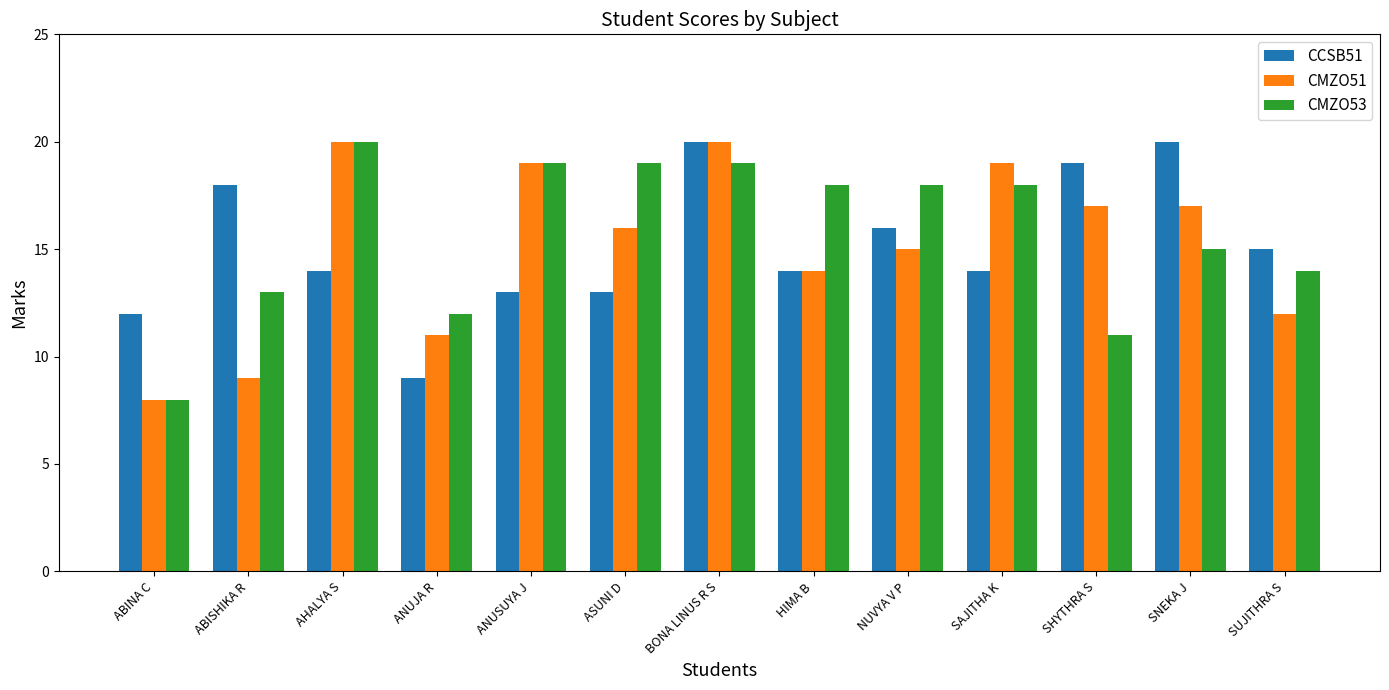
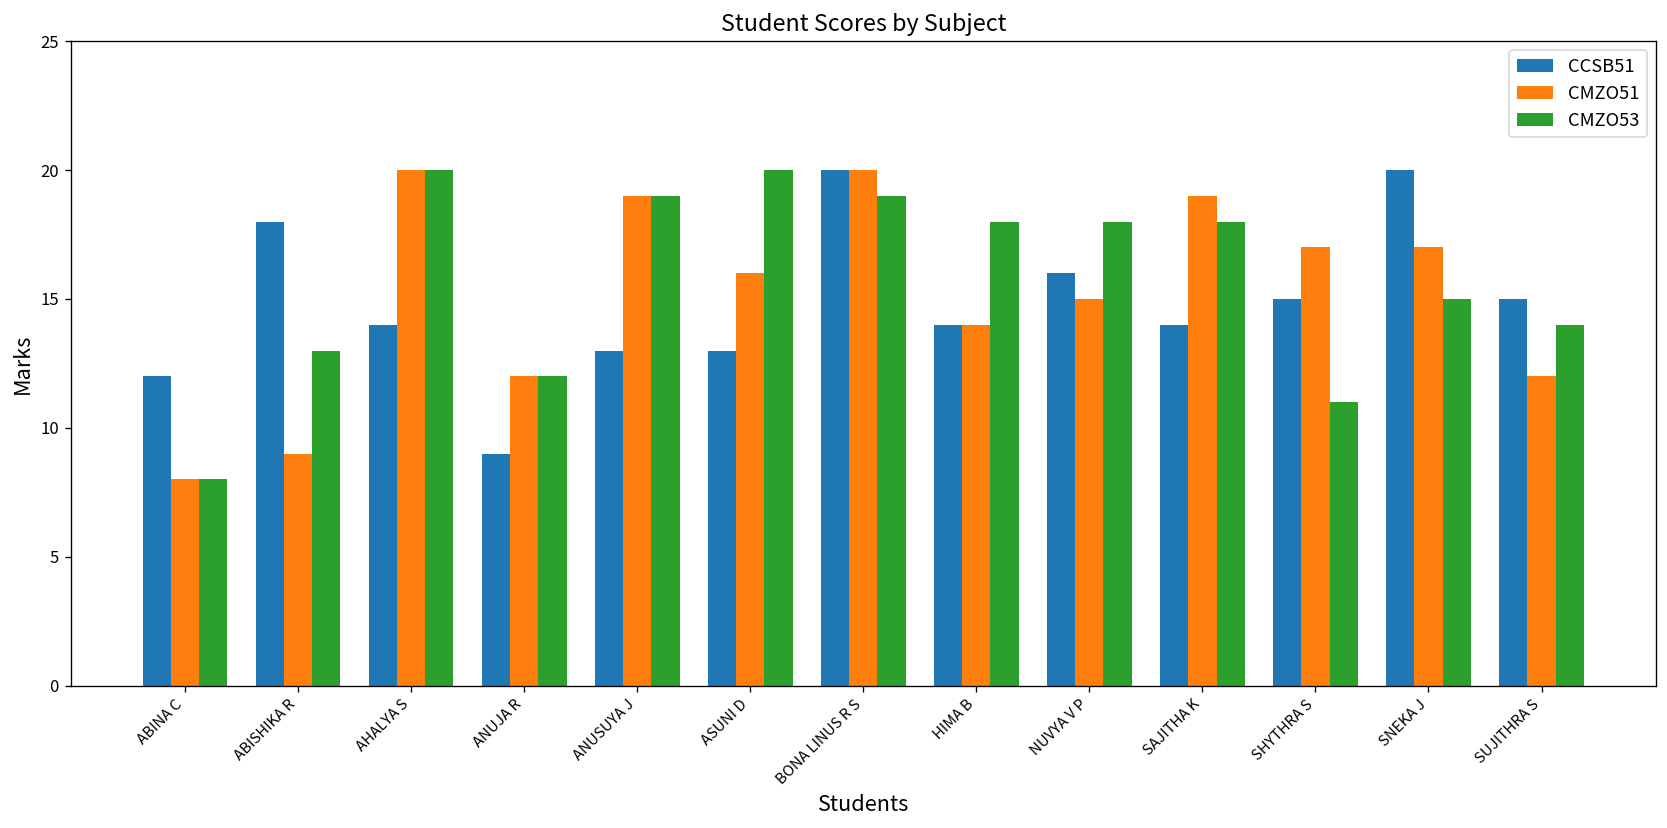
CMZO51, ANUJA R: 11 -> 12
CMZO53, ASUNI D: 19 -> 20
CCSB51, SHYTHRA S: 19 -> 15
